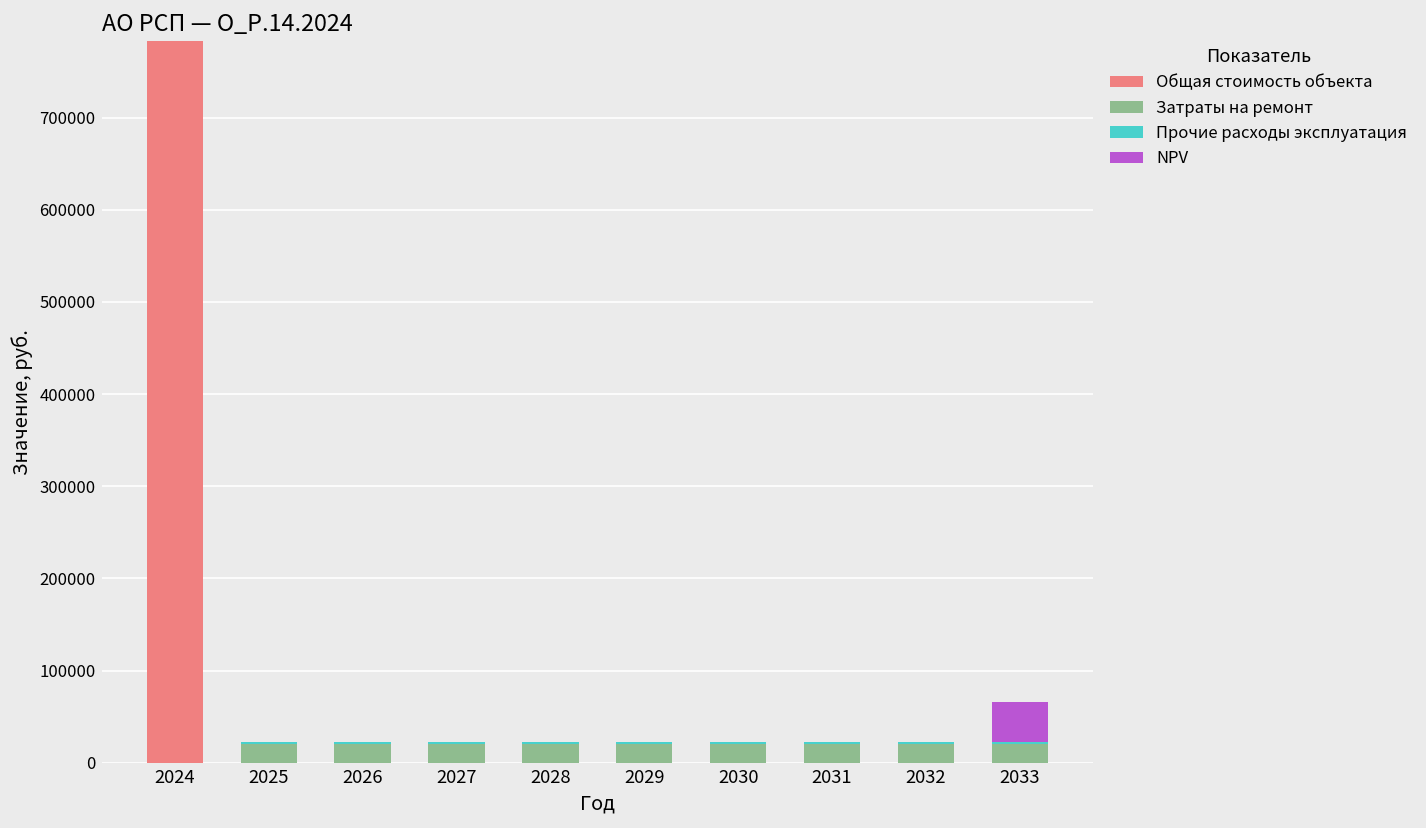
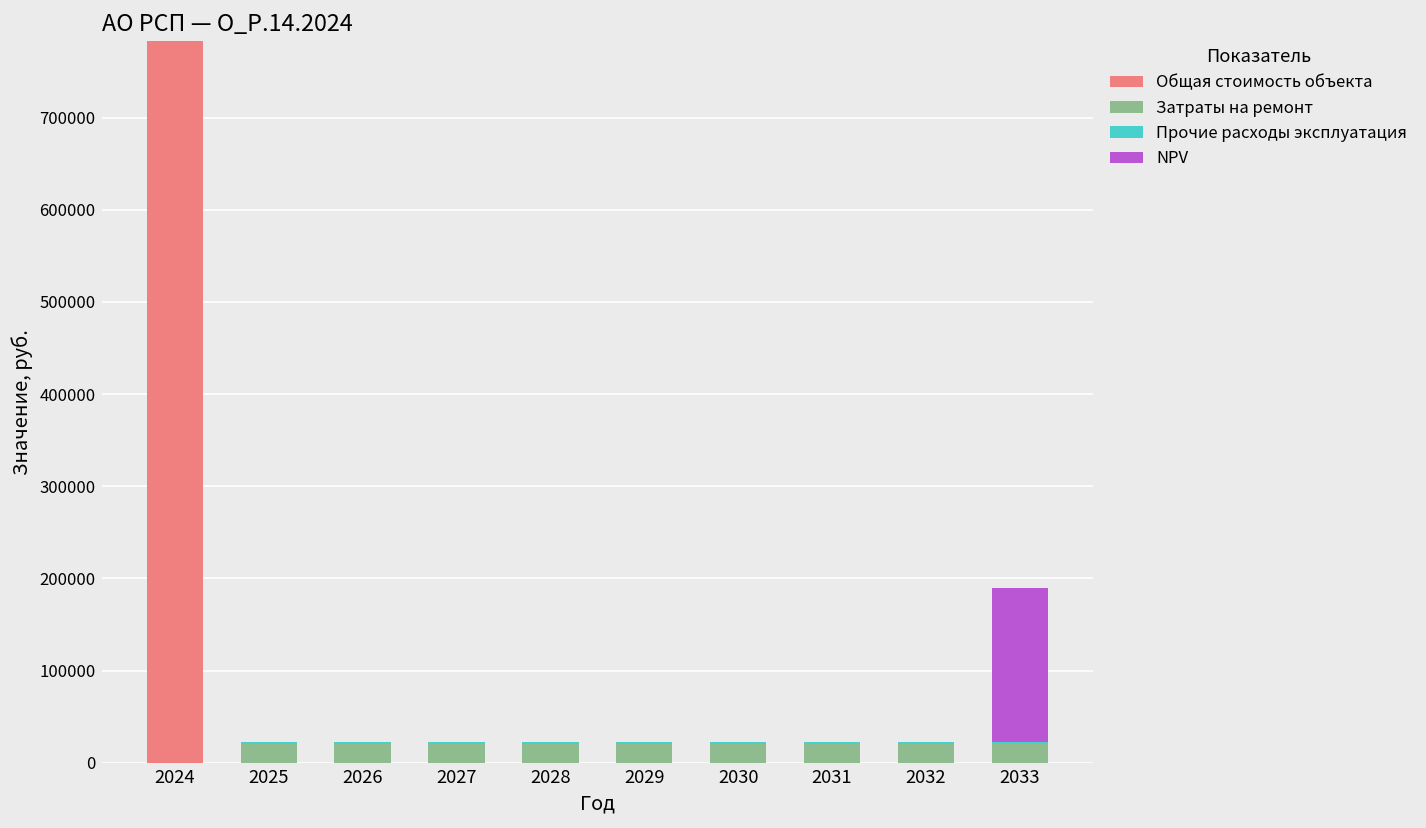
NPV, 2033: 40000 -> 170000
